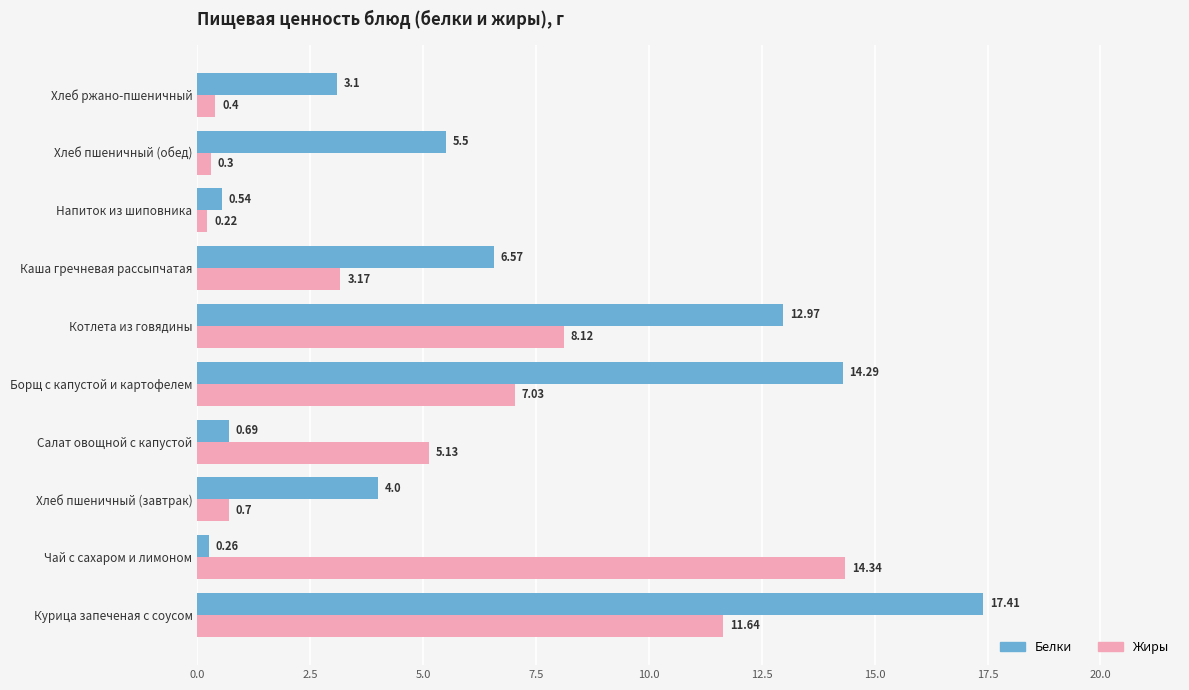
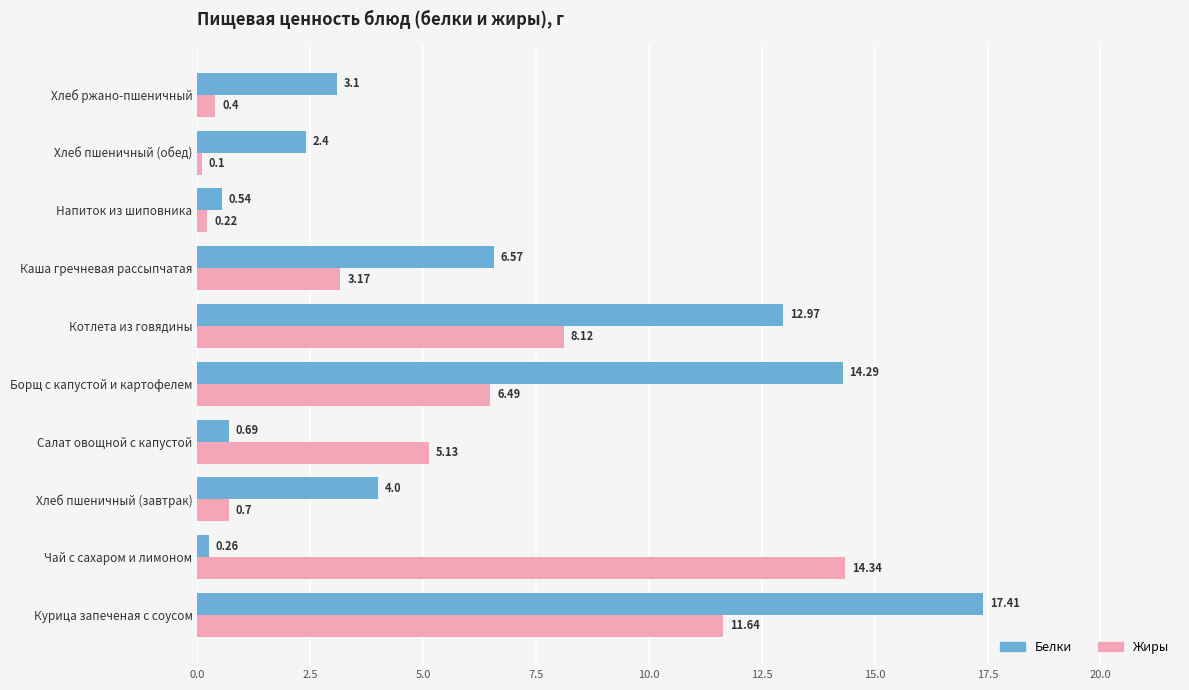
Белки, Хлеб пшеничный (обед): 5.5 -> 2.4
Жиры, Хлеб пшеничный (обед): 0.3 -> 0.1
Жиры, Борщ с капустой и картофелем: 7.03 -> 6.49
